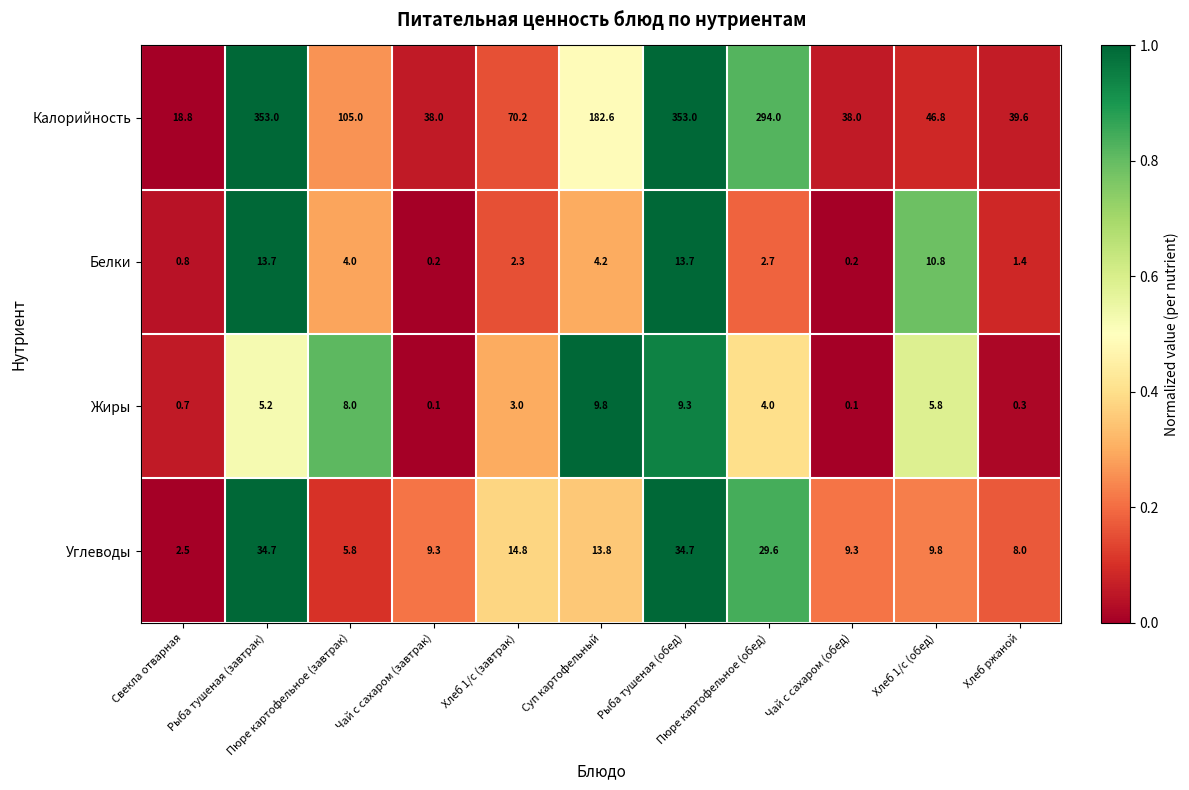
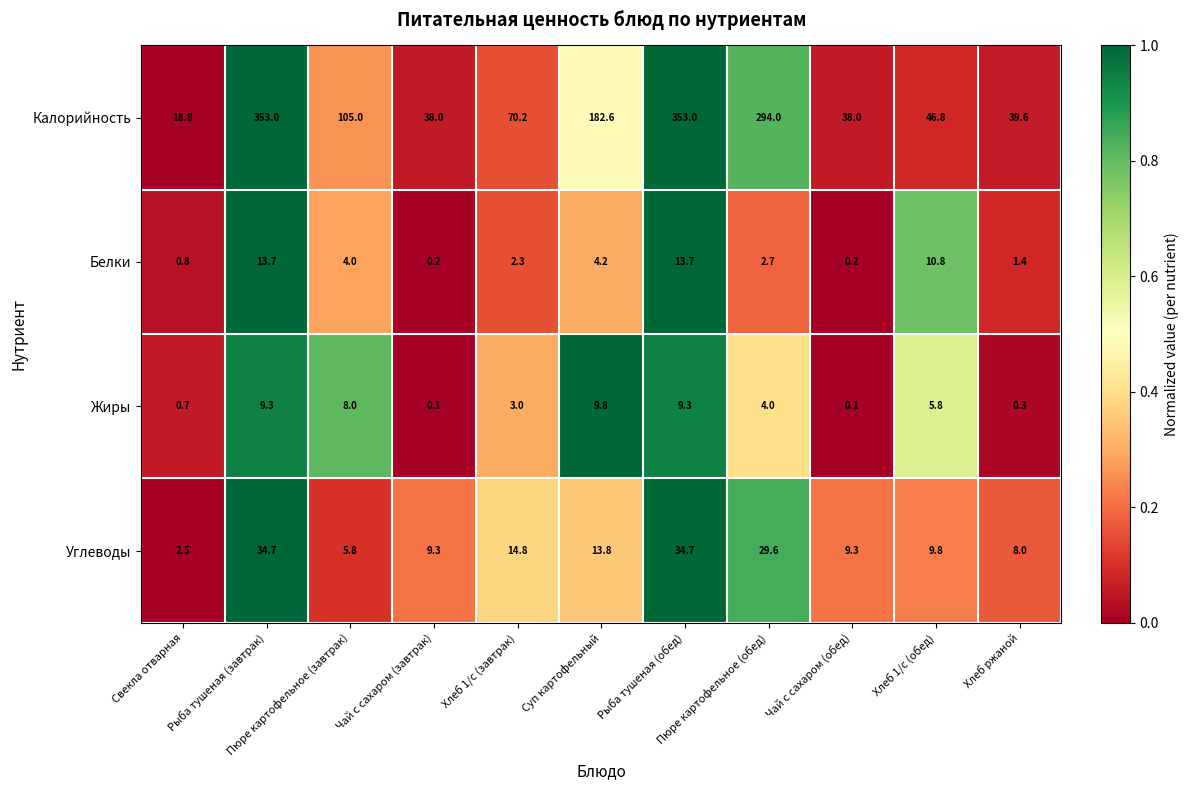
Жиры, Рыба тушеная (завтрак): 5.2 -> 9.3
